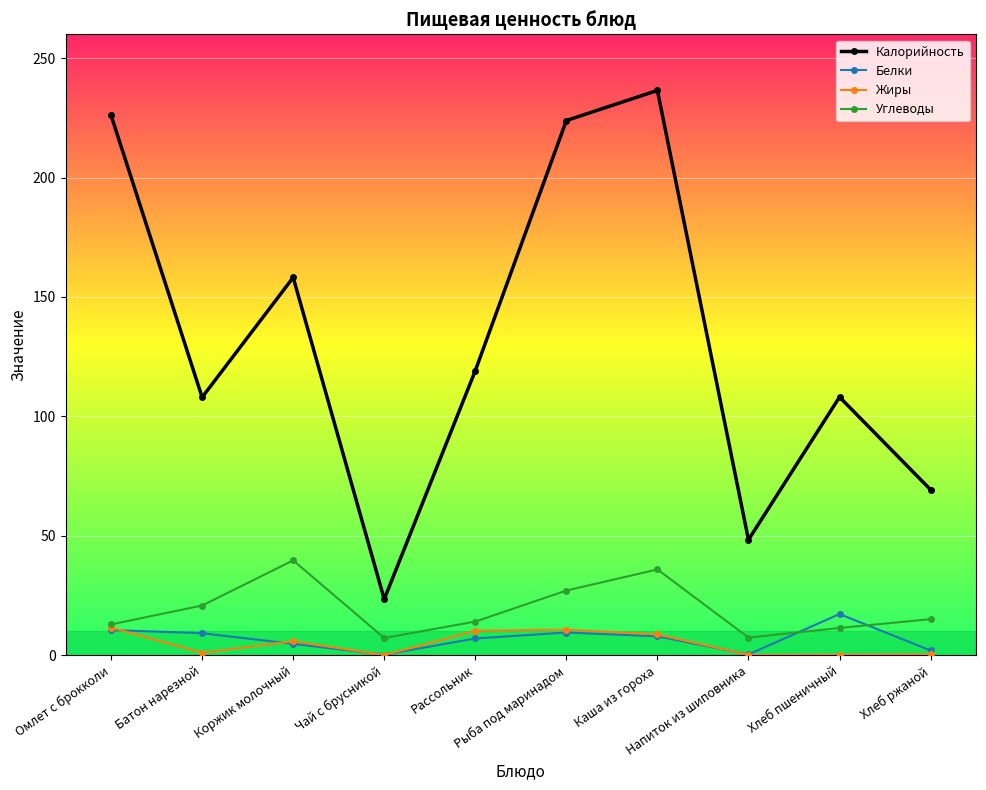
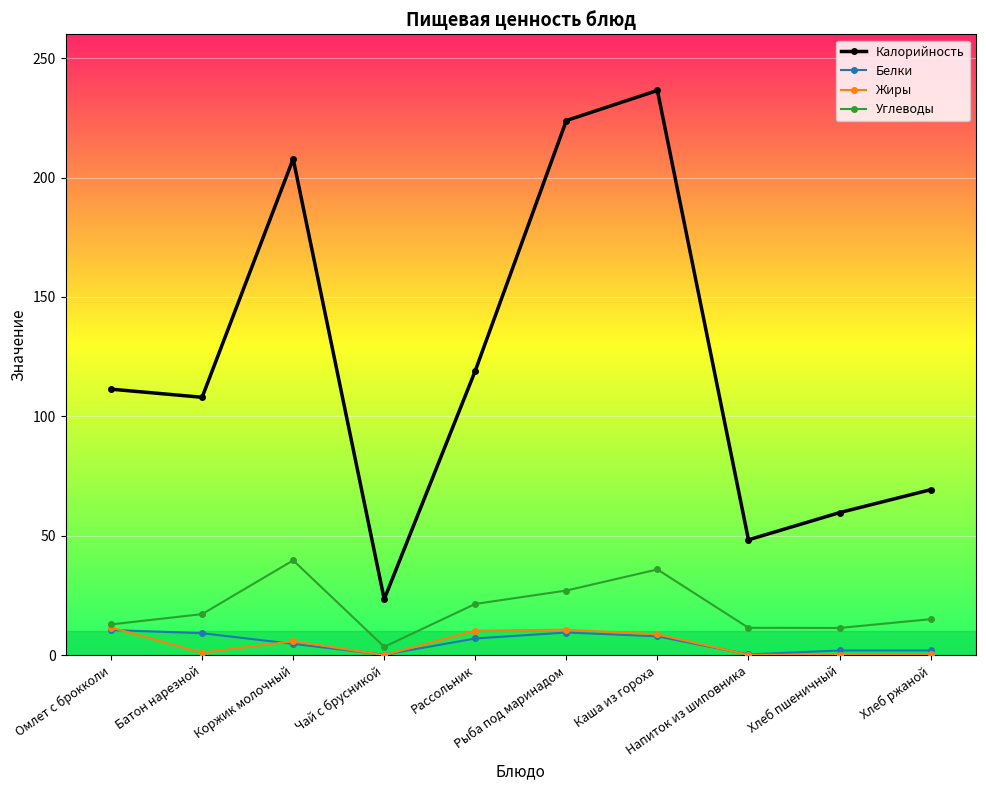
Калорийность, Омлет с брокколи: 226 -> 111
Углеводы, Батон нарезной: 21 -> 17
Калорийность, Коржик молочный: 158 -> 208
Углеводы, Чай с брусникой: 7 -> 4
Углеводы, Рассольник: 14 -> 21
Углеводы, Напиток из шиповника: 7 -> 11
Калорийность, Хлеб пшеничный: 108 -> 60
Белки, Хлеб пшеничный: 17 -> 2
